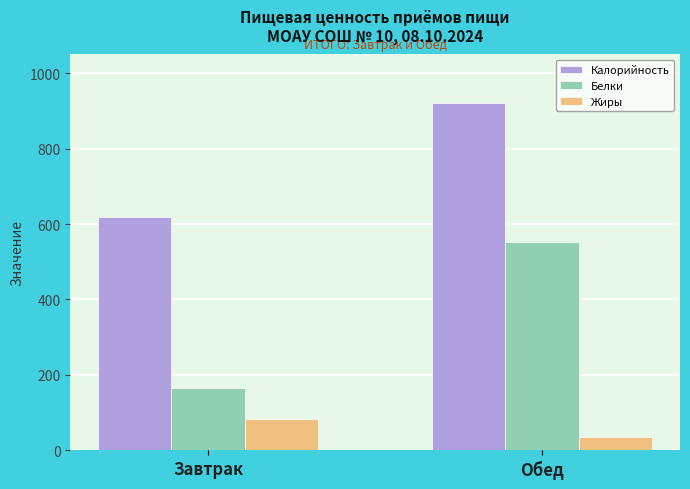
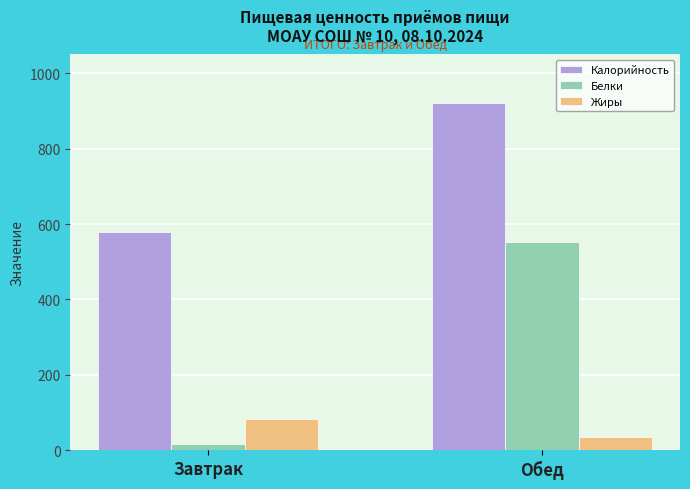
Калорийность, Завтрак: 620 -> 580
Белки, Завтрак: 160 -> 20
